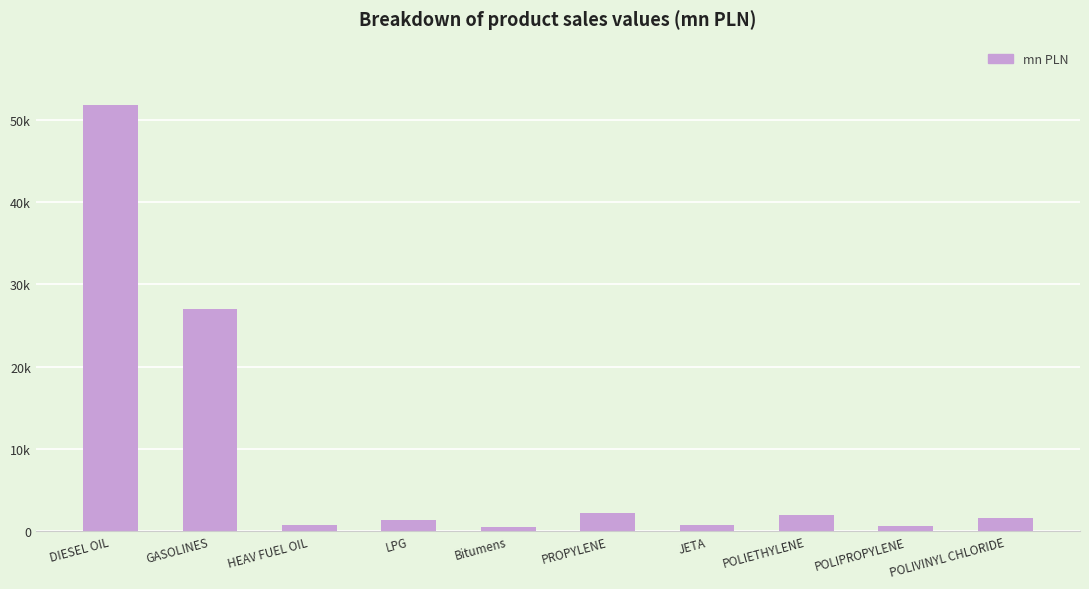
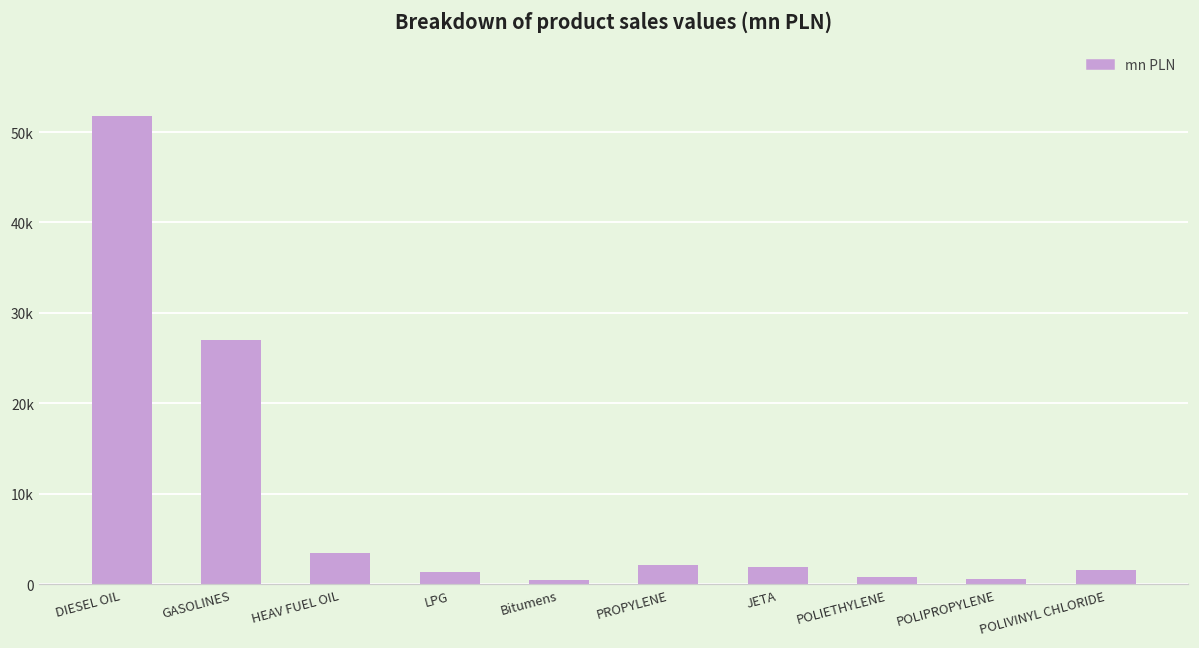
HEAV FUEL OIL: 1000 -> 3000
JETA: 1000 -> 2000
POLIETHYLENE: 2000 -> 1000
